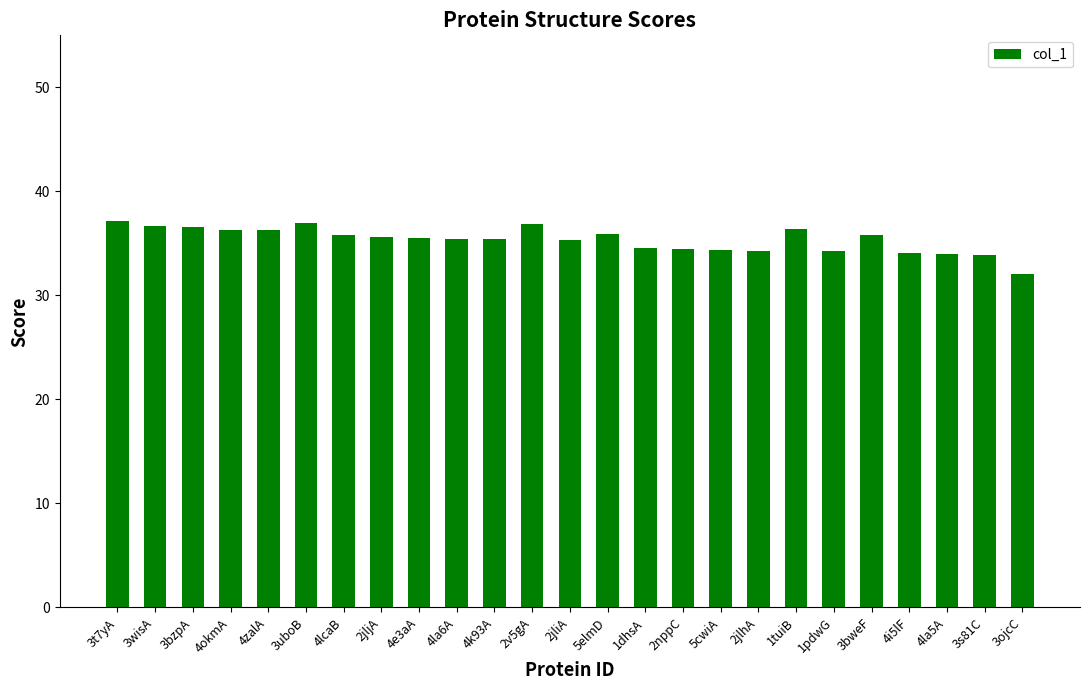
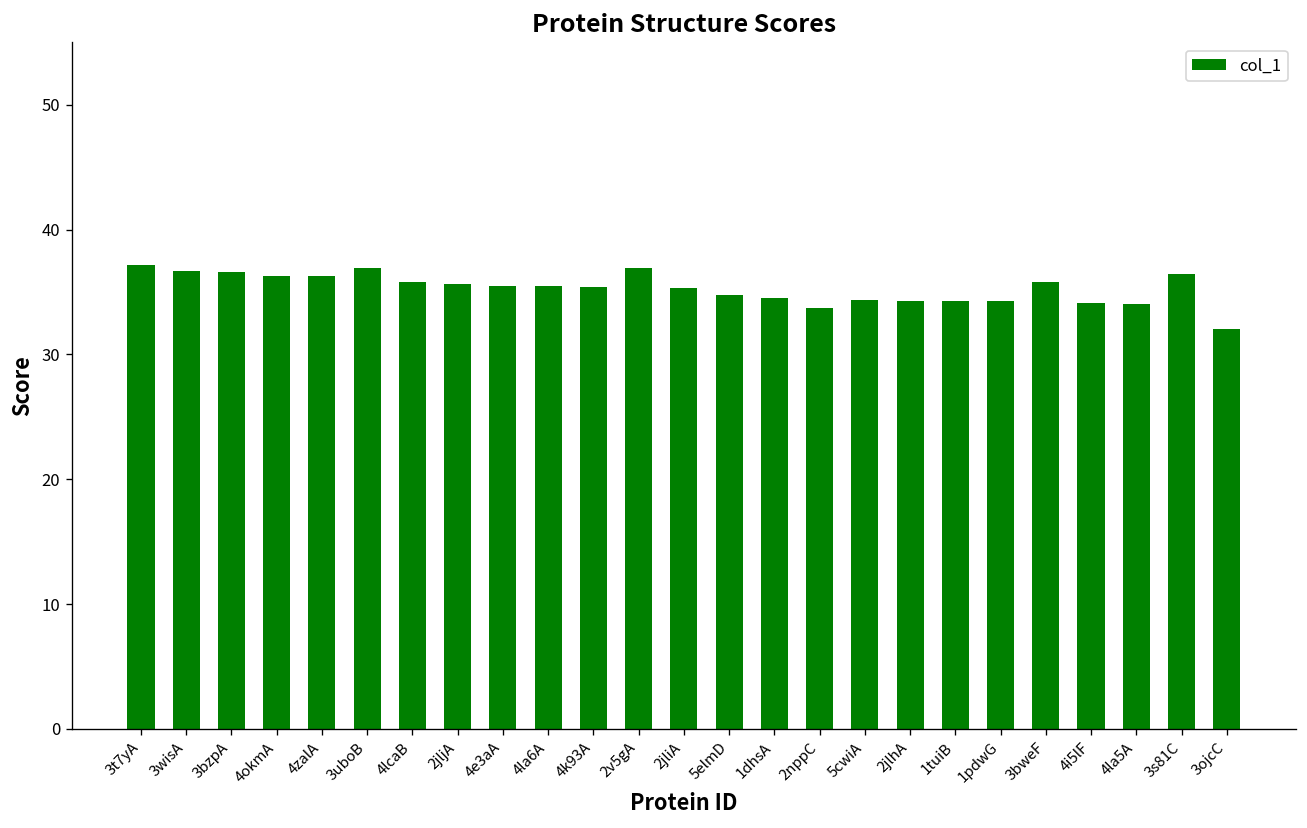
5elmD: 35.9 -> 34.8
2nppC: 34.5 -> 33.7
1tuiB: 36.4 -> 34.3
3s81C: 33.9 -> 36.5
